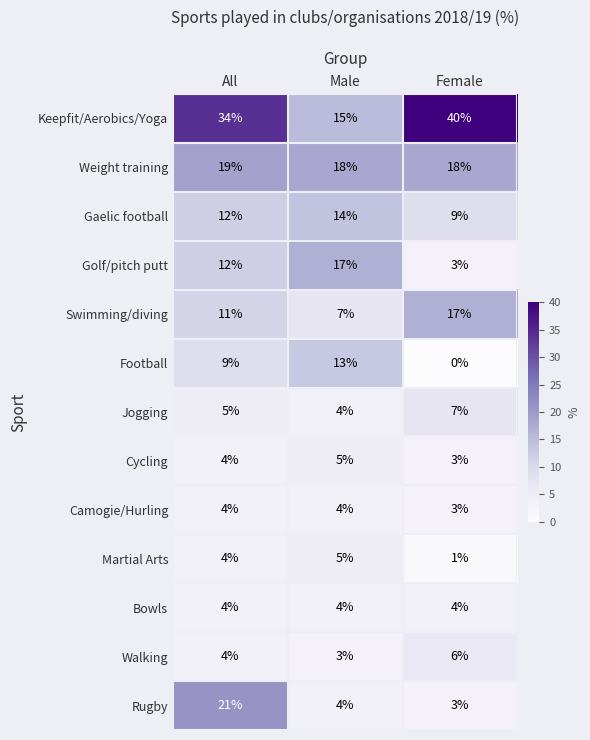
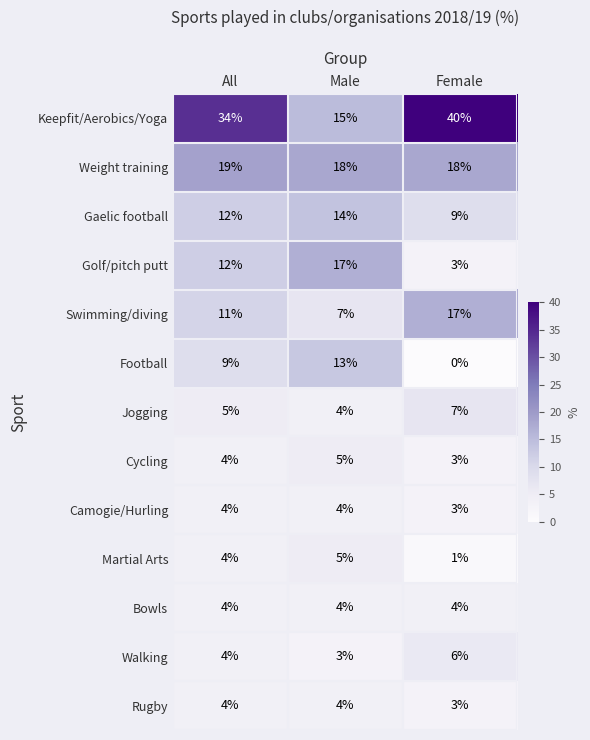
Rugby, All: 21% -> 4%
